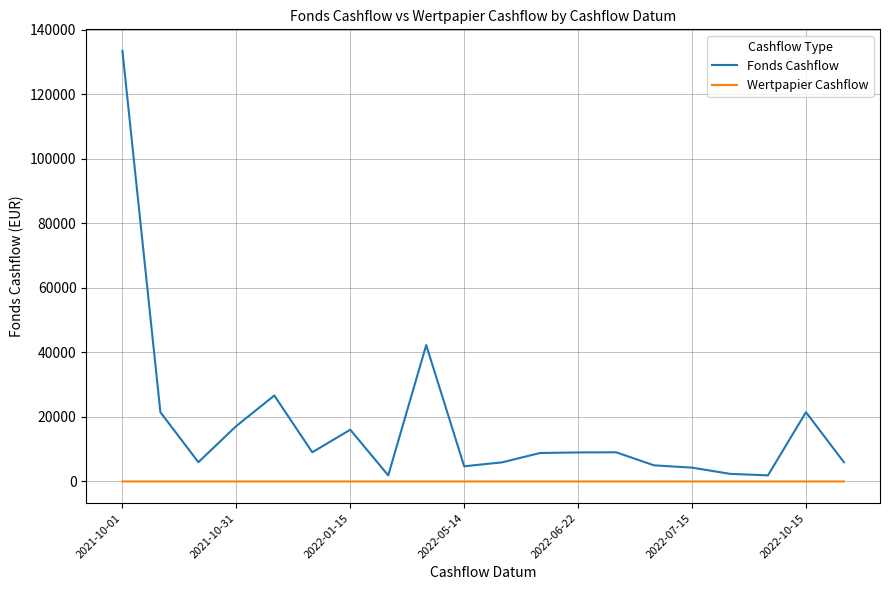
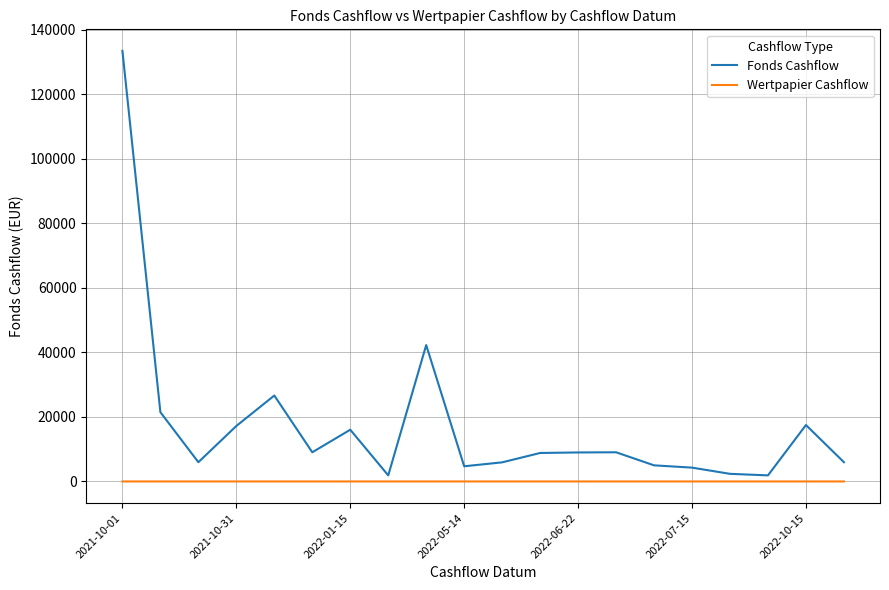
Fonds Cashflow, 2022-10-15: 21000 -> 17000
